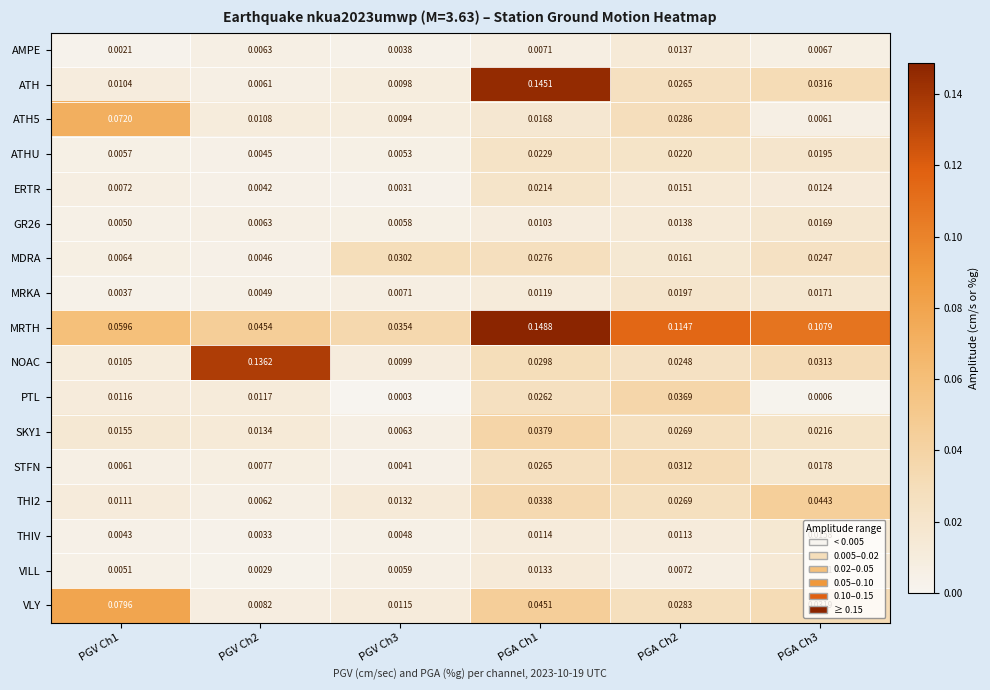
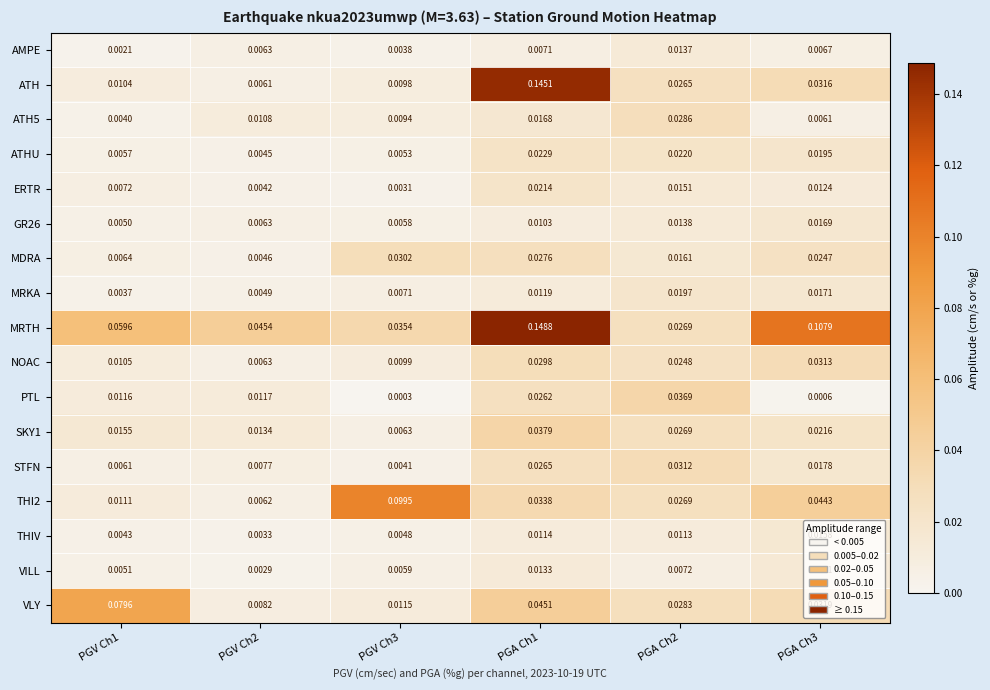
ATH5, PGV Ch1: 0.0720 -> 0.0040
MRTH, PGA Ch2: 0.1147 -> 0.0269
NOAC, PGV Ch2: 0.1362 -> 0.0063
THI2, PGV Ch3: 0.0132 -> 0.0995
